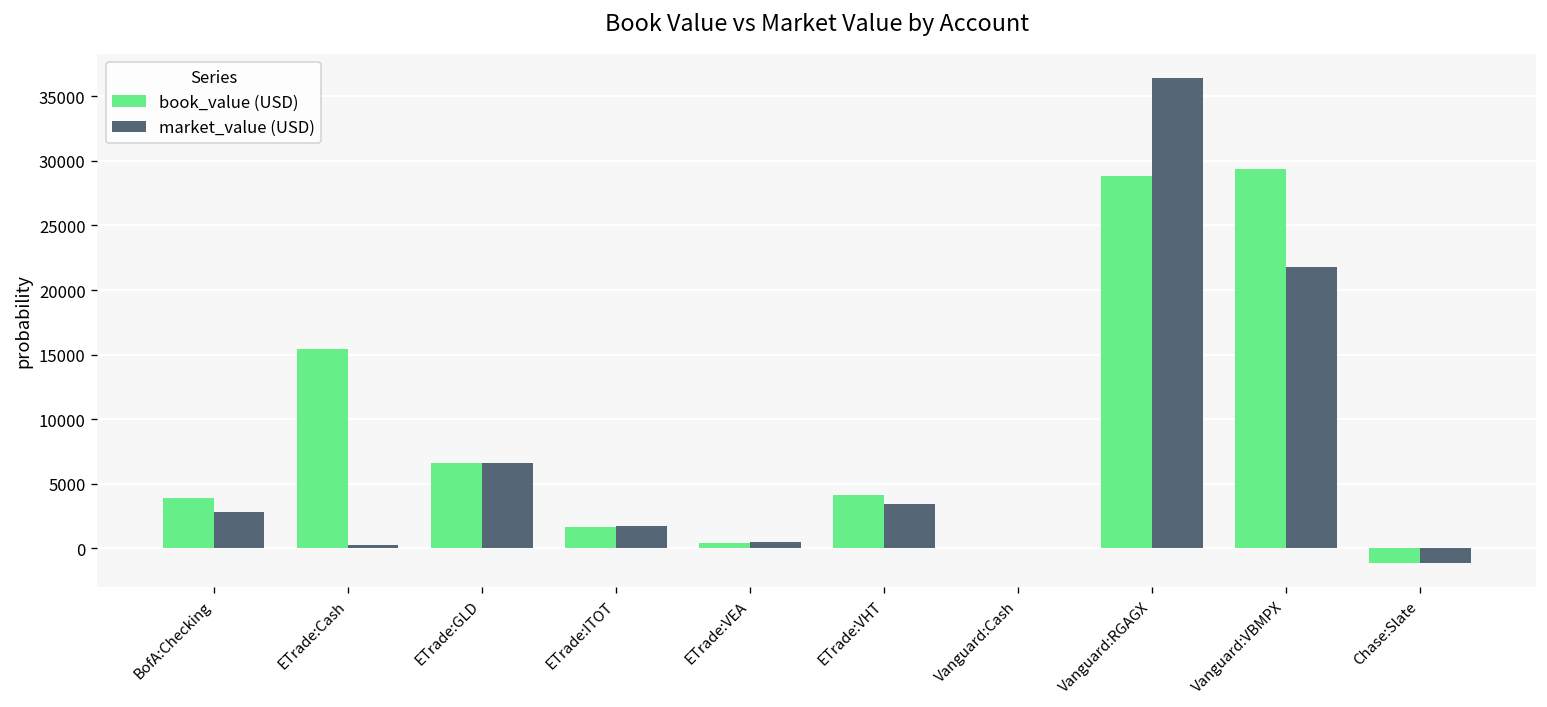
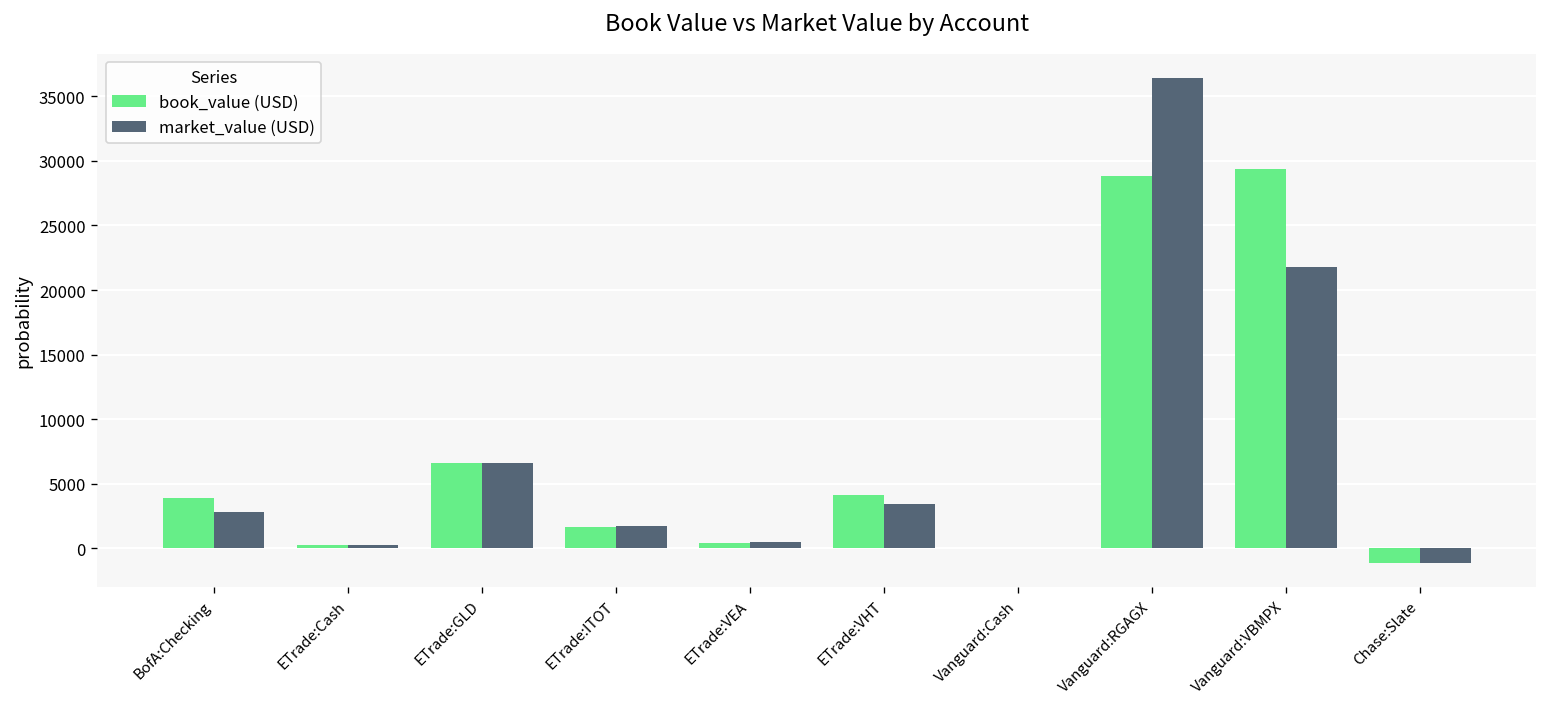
book_value (USD), ETrade:Cash: 15400 -> 300
